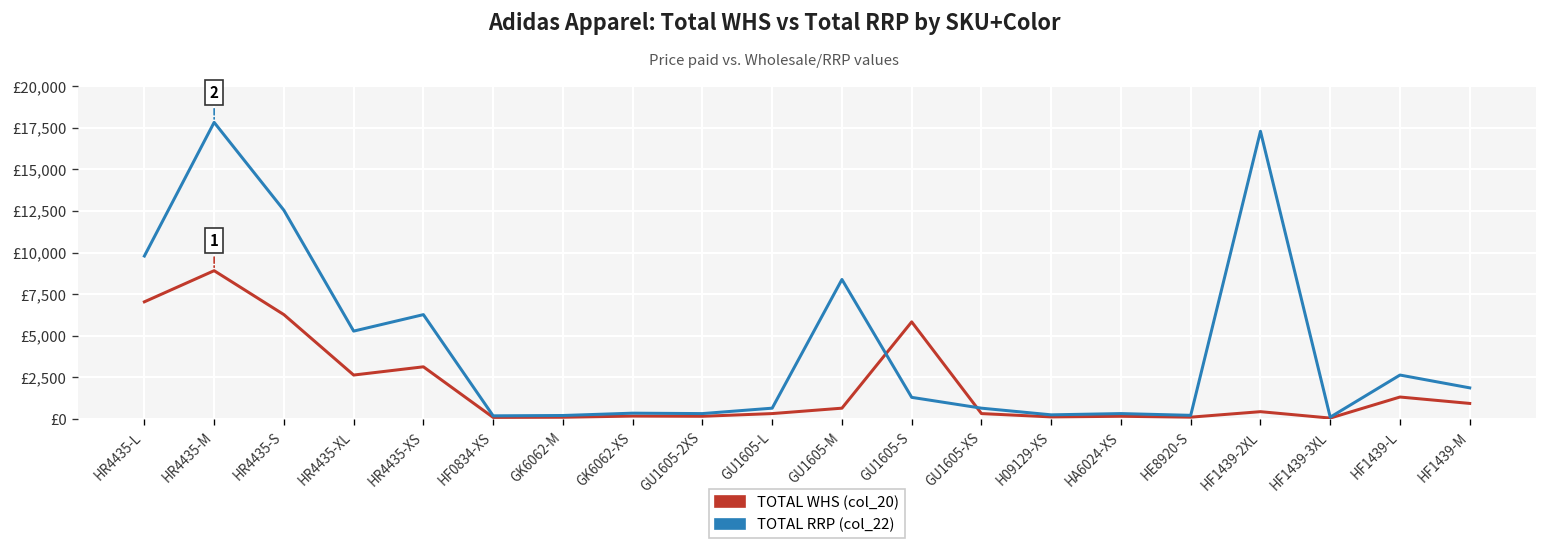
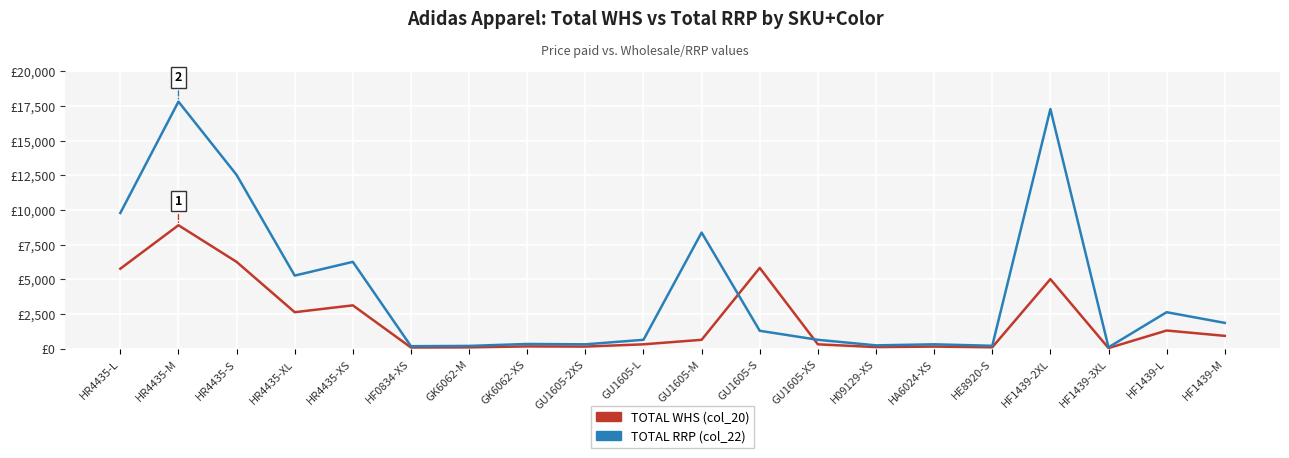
TOTAL WHS (col_20), HR4435-L: £7,000 -> £5,800
TOTAL WHS (col_20), HF1439-2XL: £400 -> £5,000
